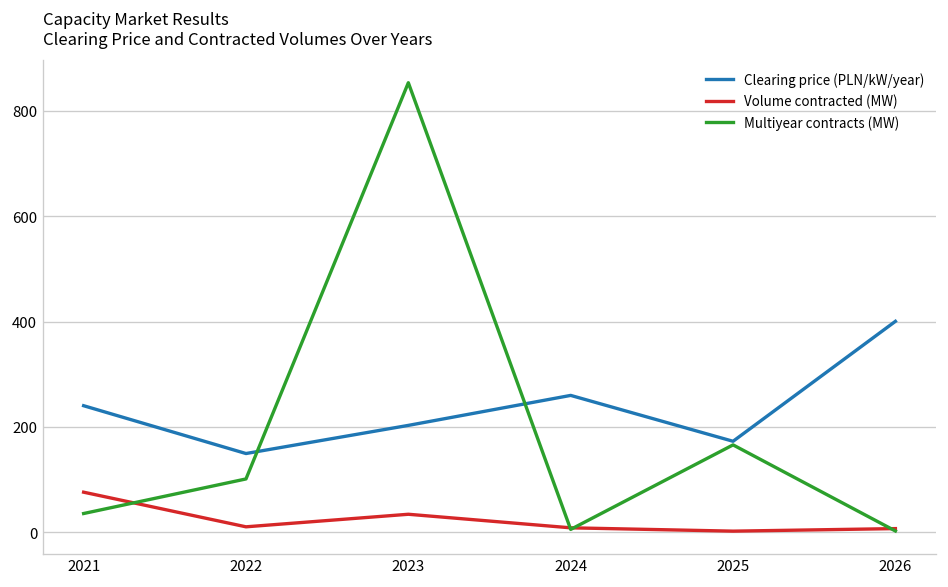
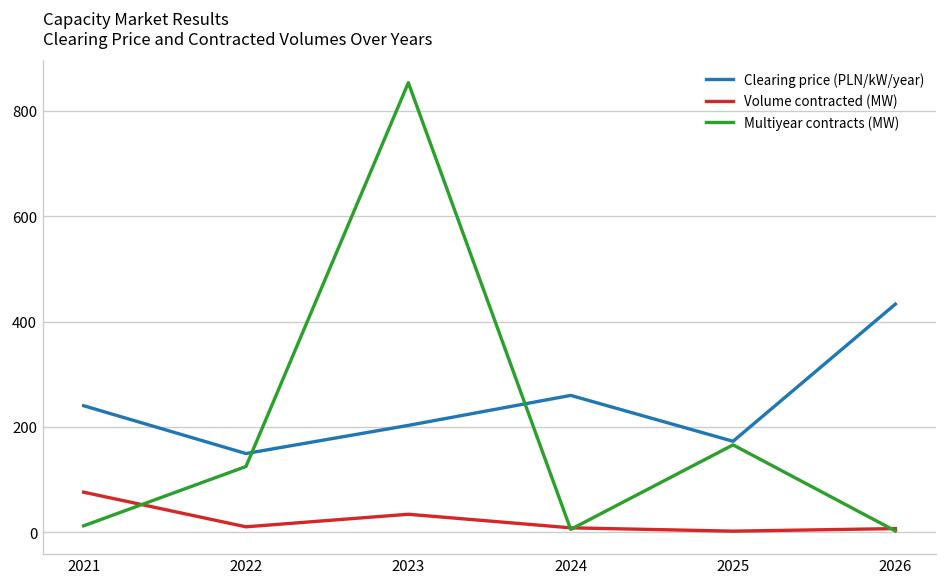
Multiyear contracts (MW), 2021: 40 -> 10
Multiyear contracts (MW), 2022: 100 -> 130
Clearing price (PLN/kW/year), 2026: 400 -> 430
